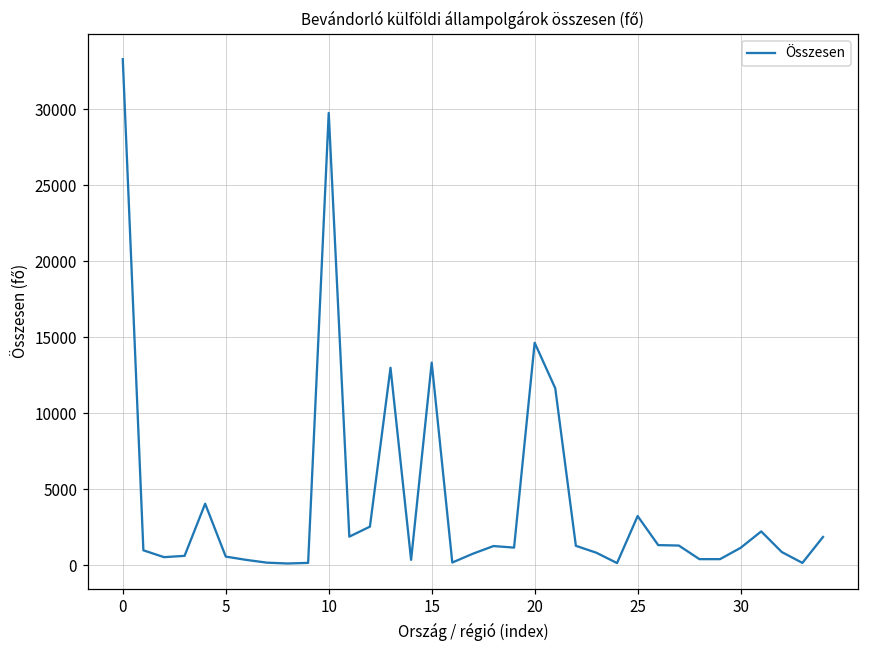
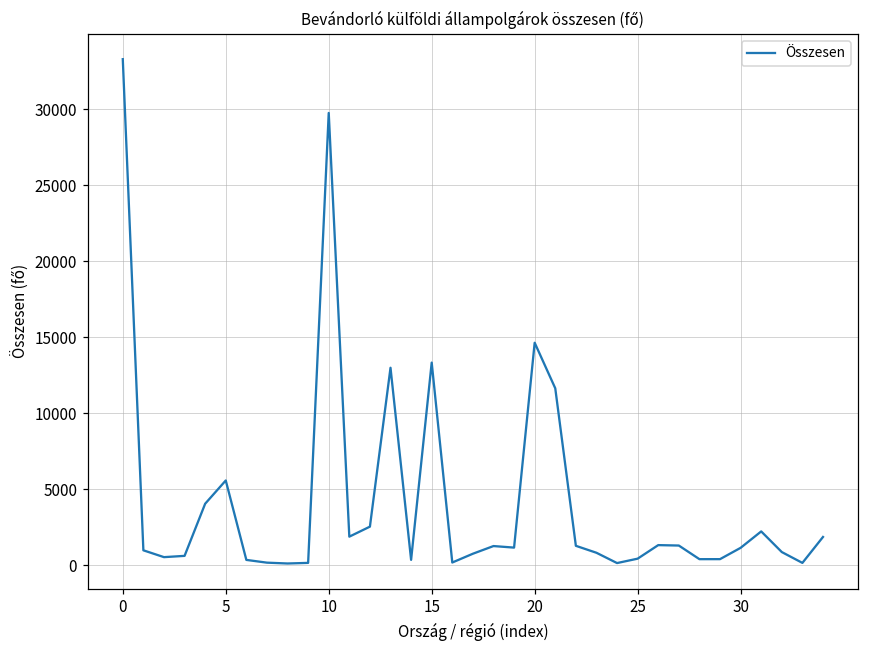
5: 600 -> 5600
25: 3200 -> 400
